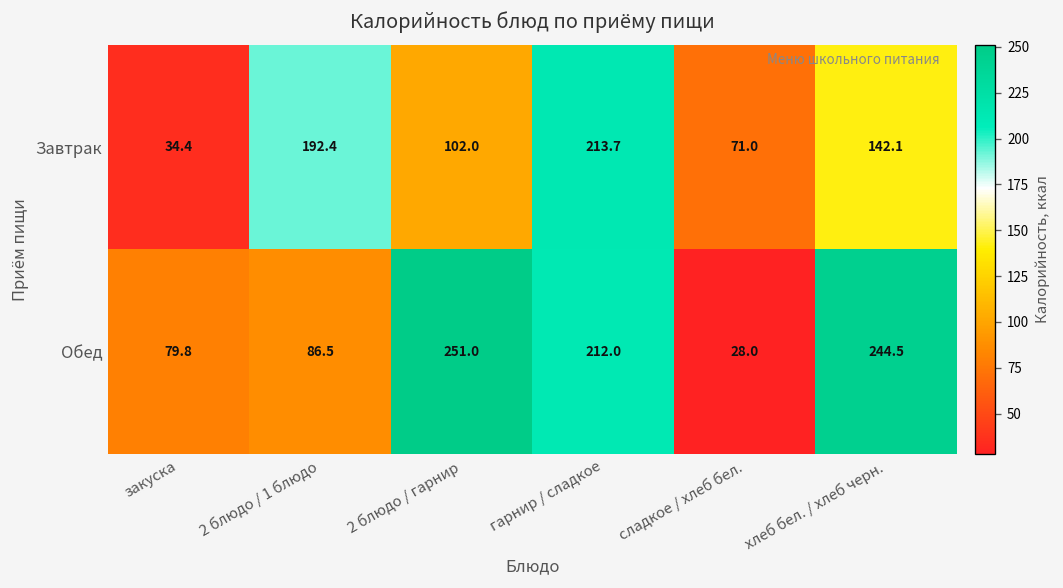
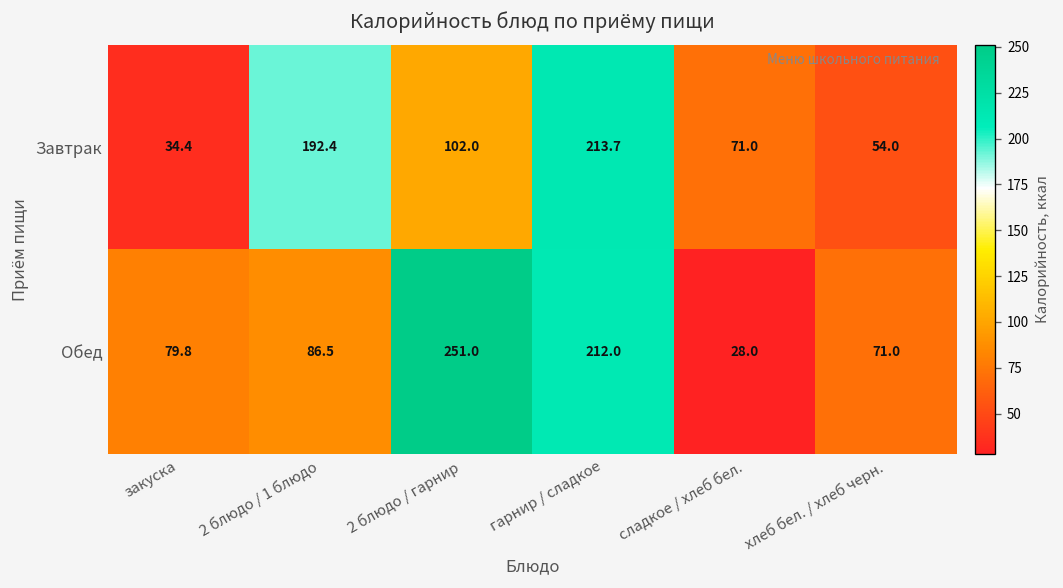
Завтрак, хлеб бел. / хлеб черн.: 142.1 -> 54.0
Обед, хлеб бел. / хлеб черн.: 244.5 -> 71.0
